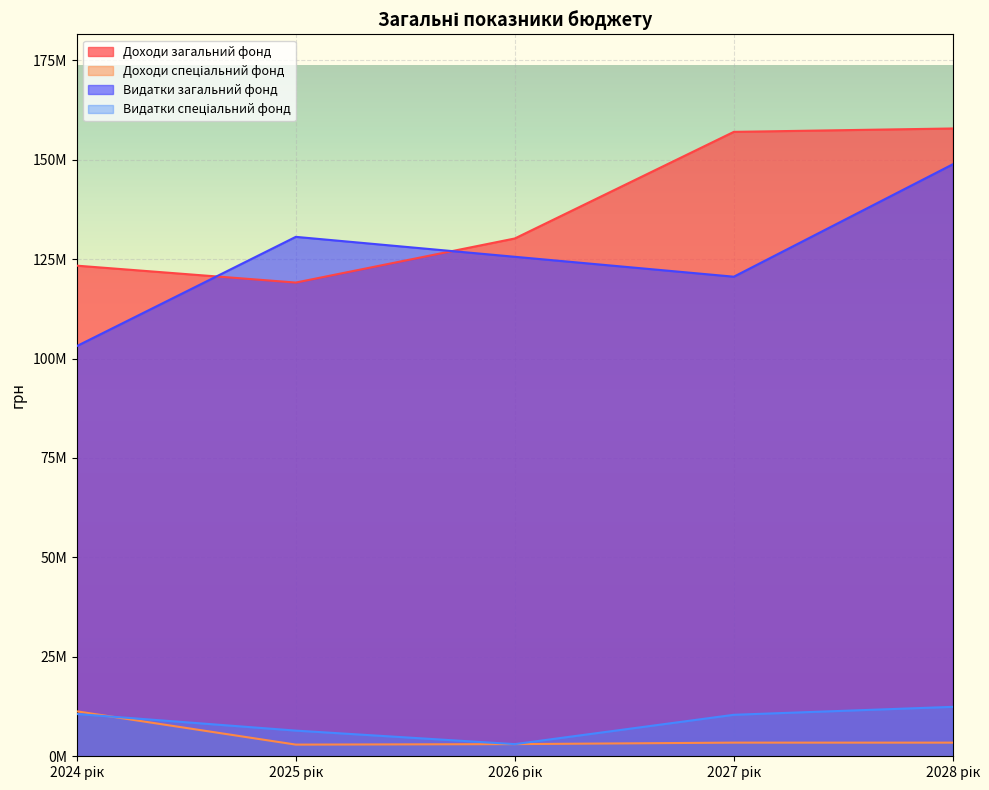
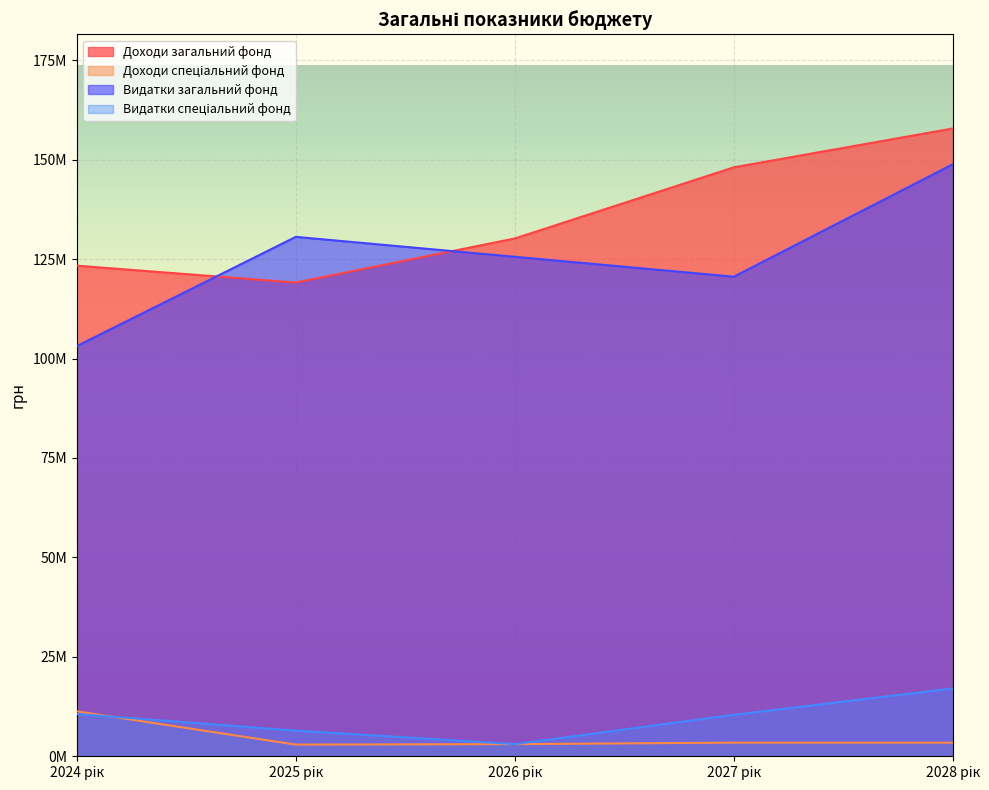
Доходи загальний фонд, 2027 рік: 157000000 -> 148000000
Видатки спеціальний фонд, 2028 рік: 12000000 -> 17000000
